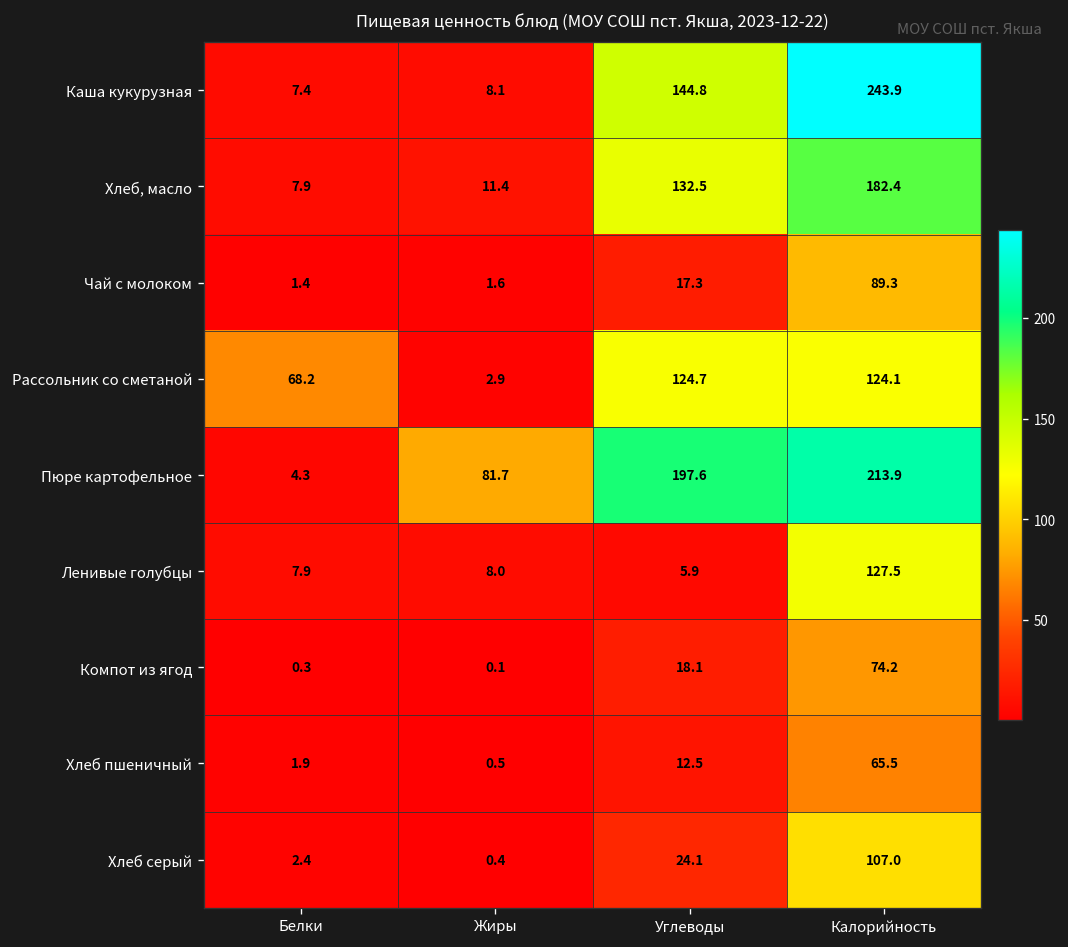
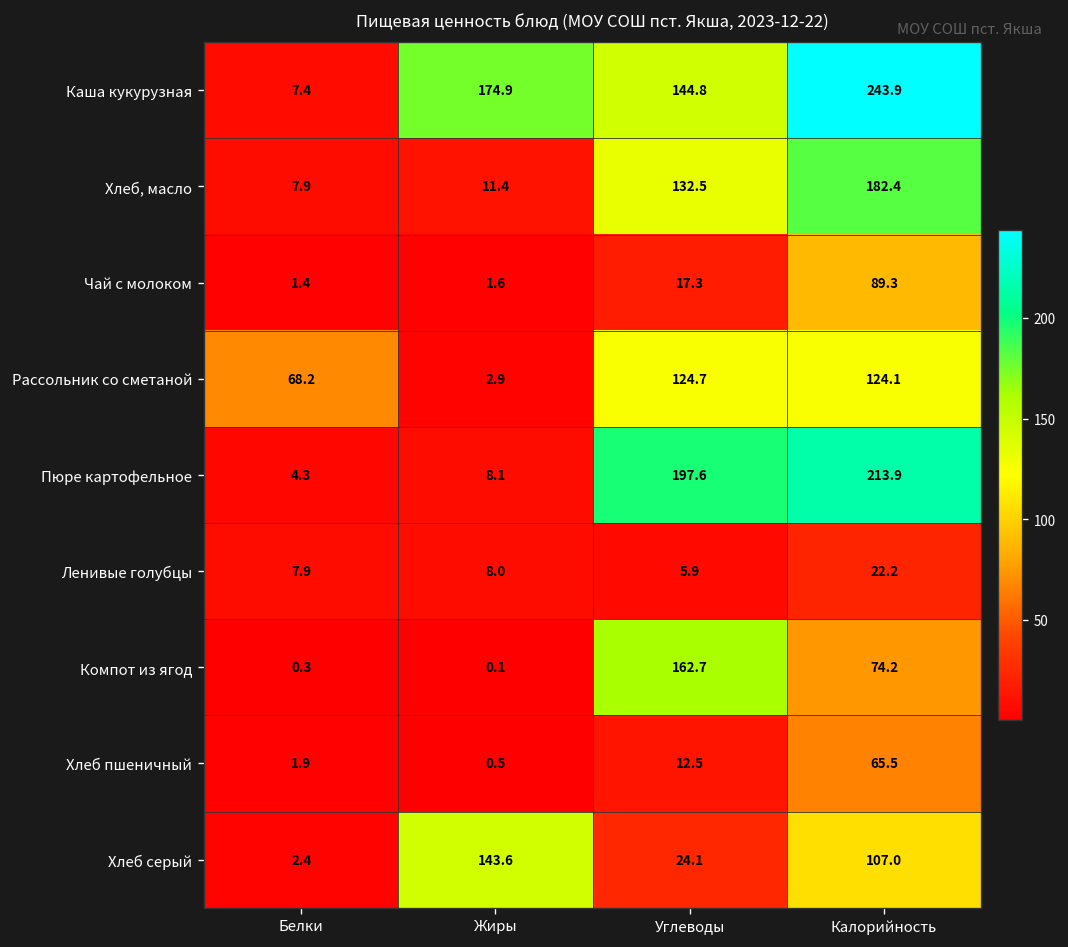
Каша кукурузная, Жиры: 8.1 -> 174.9
Пюре картофельное, Жиры: 81.7 -> 8.1
Ленивые голубцы, Калорийность: 127.5 -> 22.2
Компот из ягод, Углеводы: 18.1 -> 162.7
Хлеб серый, Жиры: 0.4 -> 143.6
